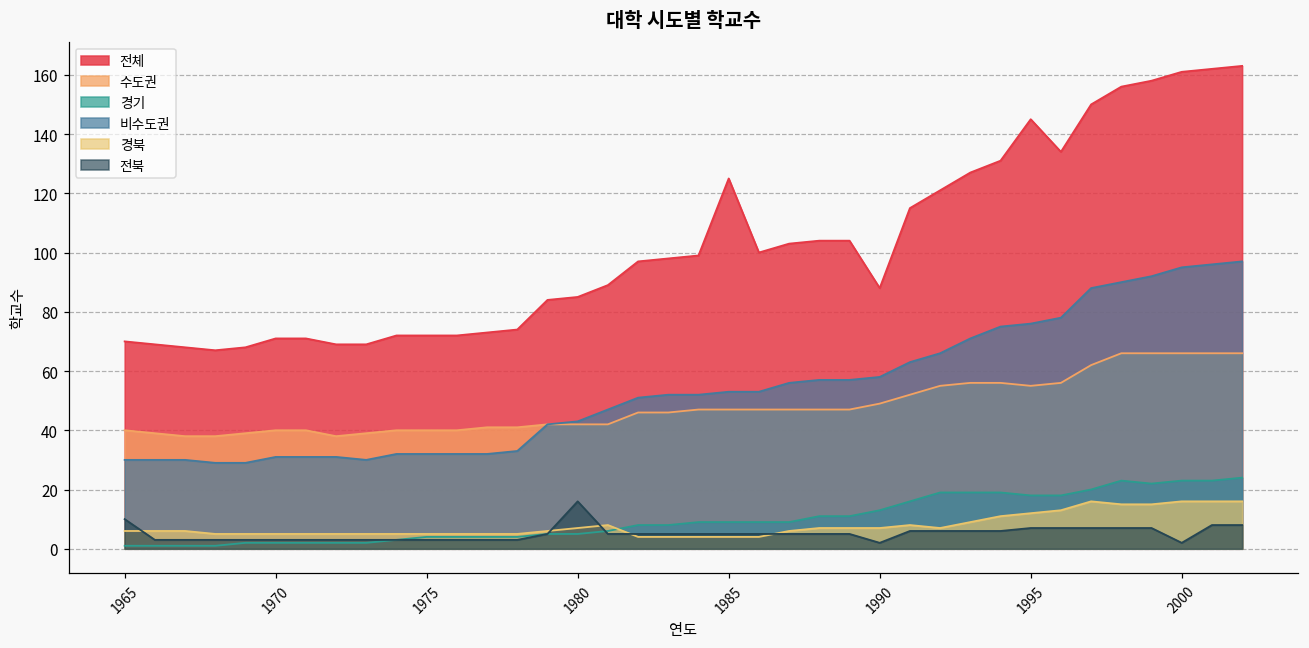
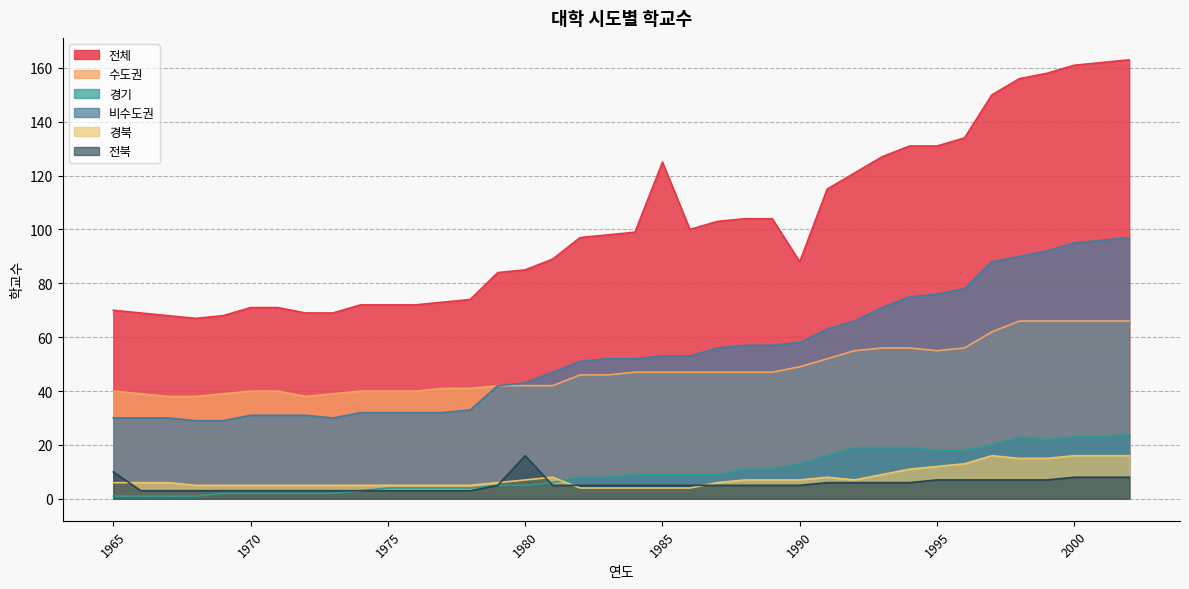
전북, 1990: 2 -> 5
전체, 1995: 145 -> 131
전북, 2000: 2 -> 8
